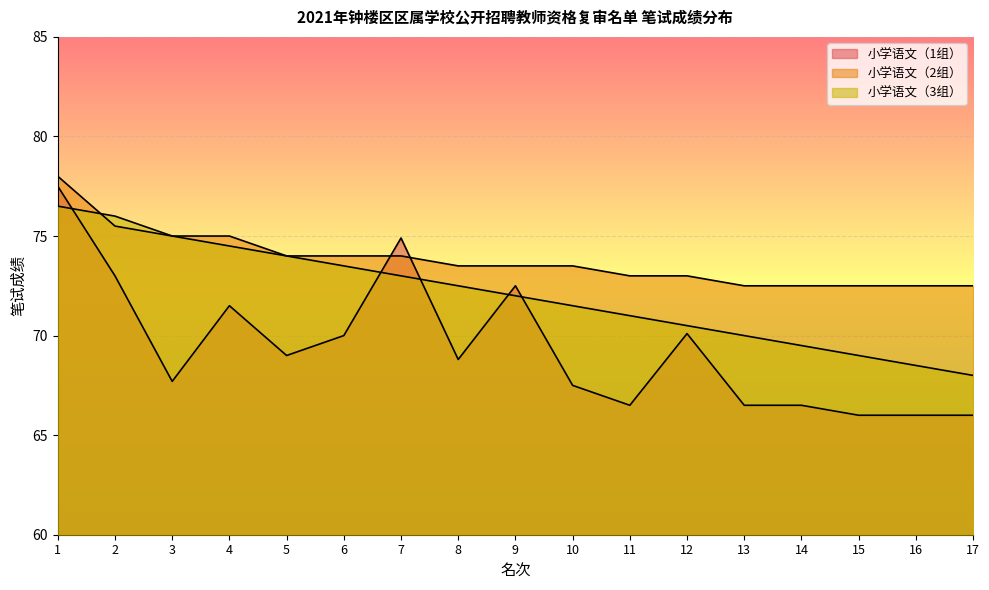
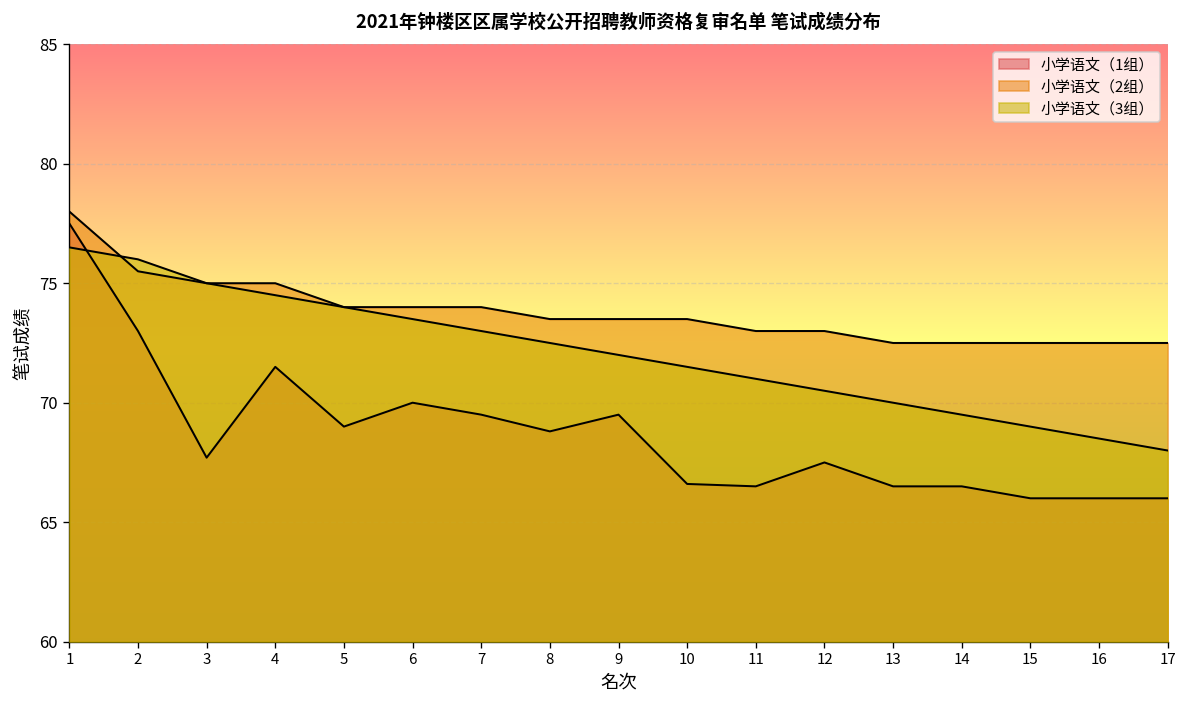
小学语文（1组）, 7: 74.9 -> 69.5
小学语文（1组）, 9: 72.5 -> 69.5
小学语文（1组）, 10: 67.5 -> 66.6
小学语文（1组）, 12: 70.1 -> 67.5
